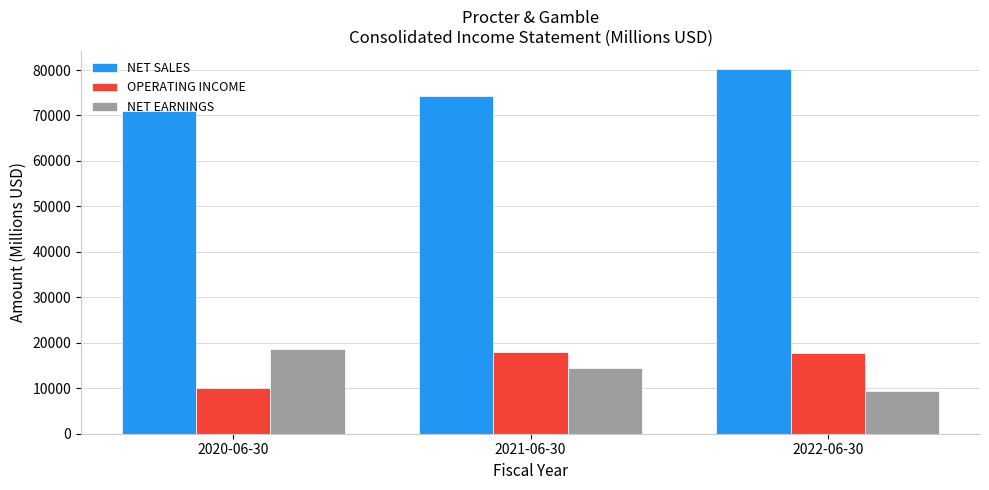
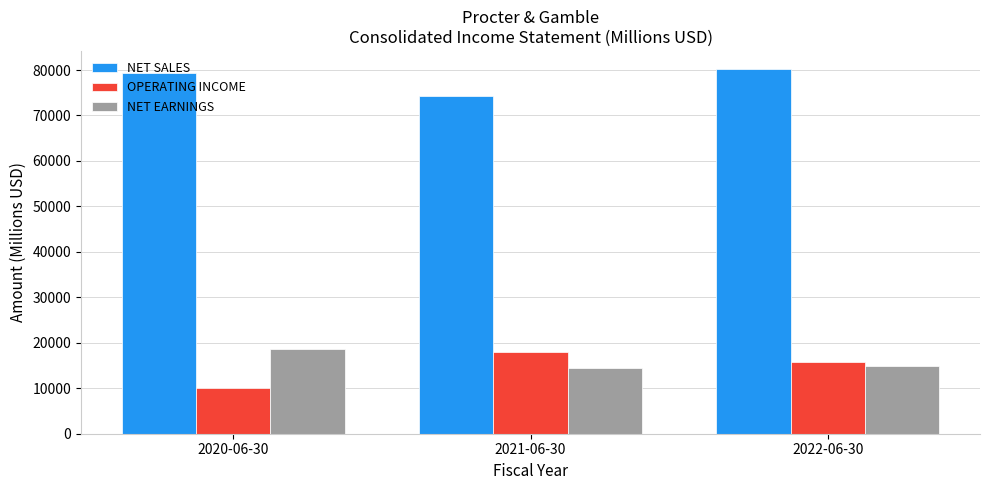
NET SALES, 2020-06-30: 71000 -> 79000
OPERATING INCOME, 2022-06-30: 18000 -> 16000
NET EARNINGS, 2022-06-30: 9000 -> 15000
